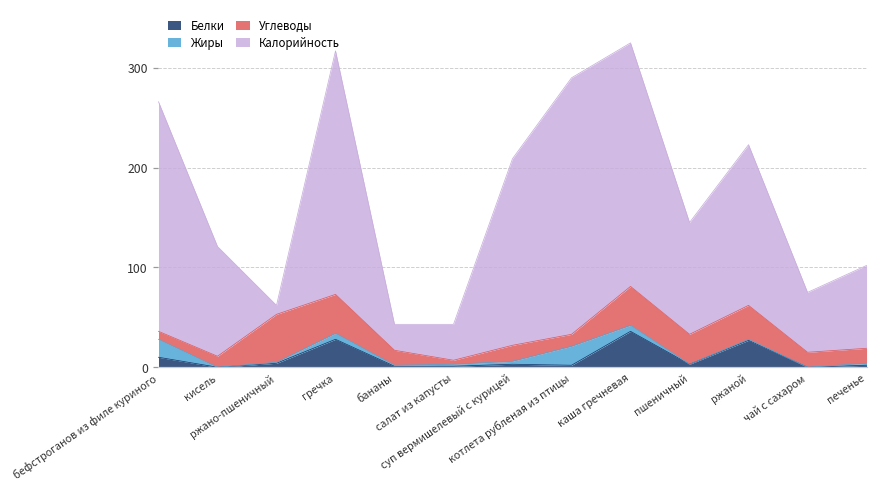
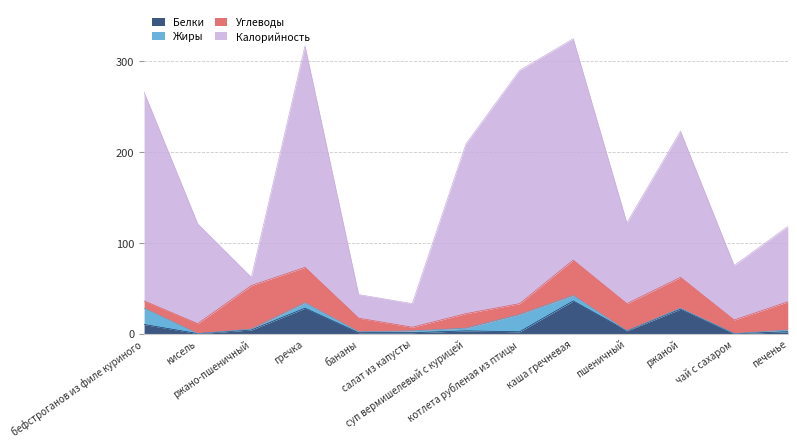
Калорийность, салат из капусты: 40 -> 30
Калорийность, пшеничный: 110 -> 90
Углеводы, печенье: 20 -> 30
